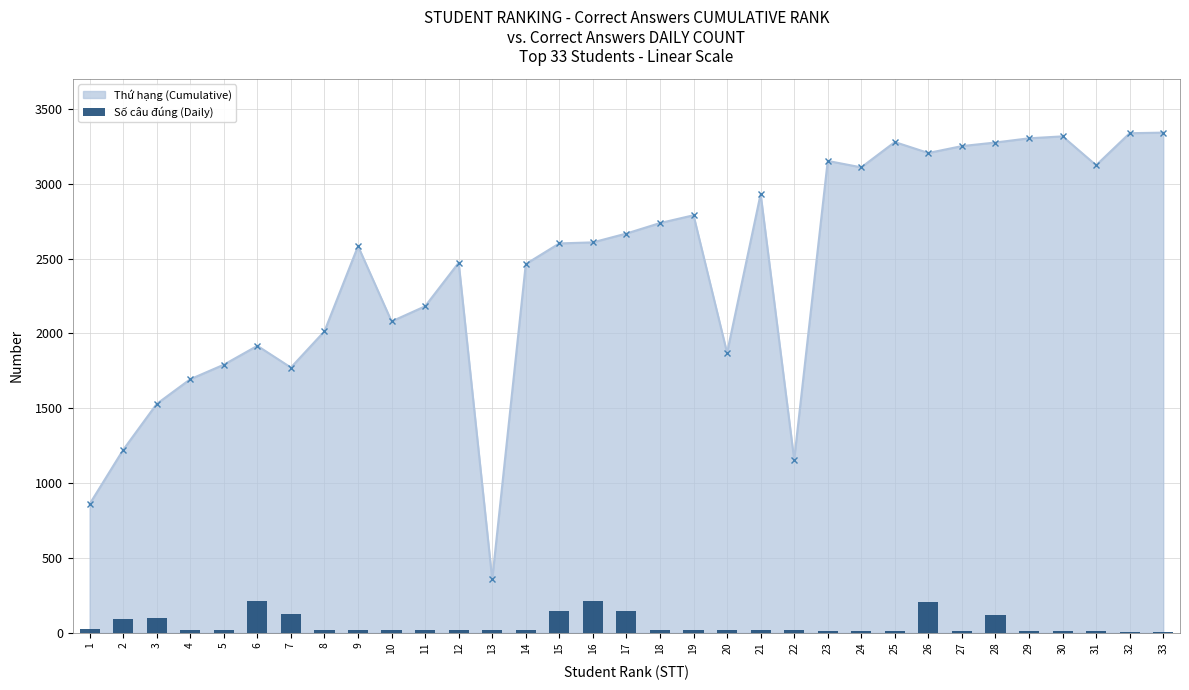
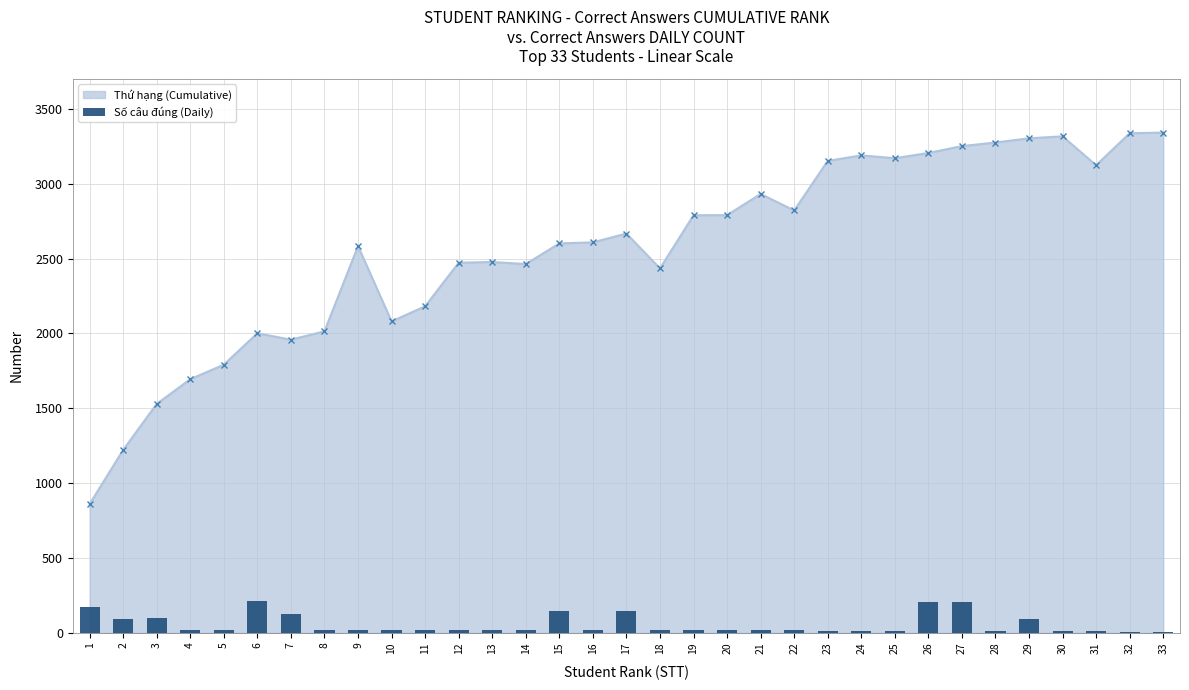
Số câu đúng (Daily), 1: 30 -> 170
Thứ hạng (Cumulative), 6: 1920 -> 2000
Thứ hạng (Cumulative), 7: 1770 -> 1960
Thứ hạng (Cumulative), 13: 360 -> 2480
Số câu đúng (Daily), 16: 210 -> 20
Thứ hạng (Cumulative), 18: 2740 -> 2430
Thứ hạng (Cumulative), 20: 1870 -> 2790
Thứ hạng (Cumulative), 22: 1160 -> 2820
Thứ hạng (Cumulative), 24: 3110 -> 3190
Thứ hạng (Cumulative), 25: 3280 -> 3170
Số câu đúng (Daily), 27: 10 -> 200
Số câu đúng (Daily), 28: 120 -> 10
Số câu đúng (Daily), 29: 10 -> 90
